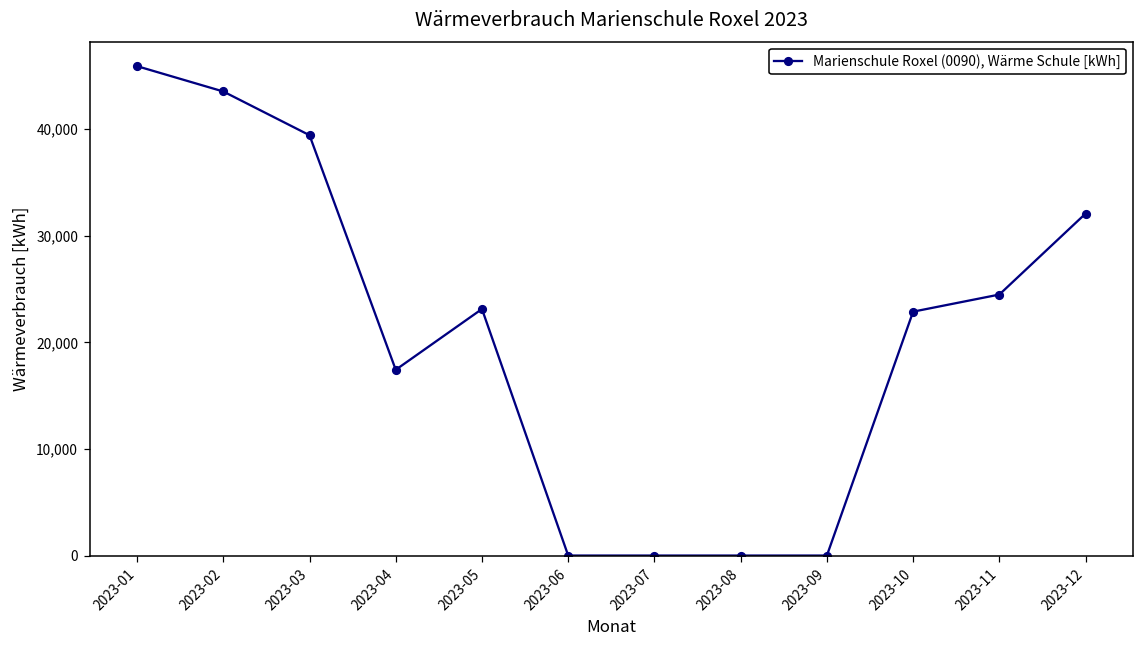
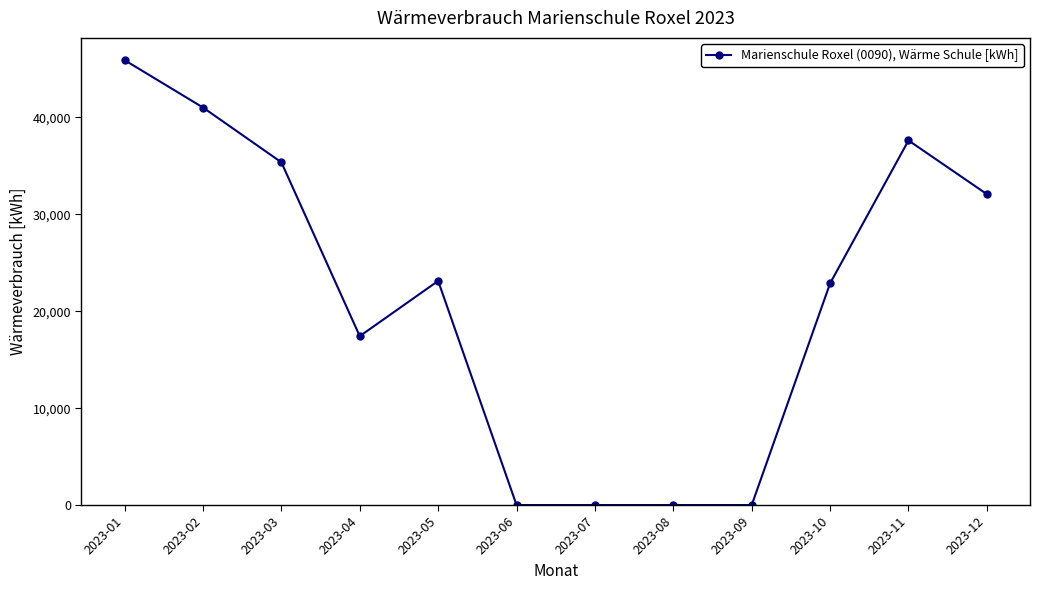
2023-02: 44,000 -> 41,000
2023-03: 39,000 -> 35,000
2023-11: 24,000 -> 38,000
